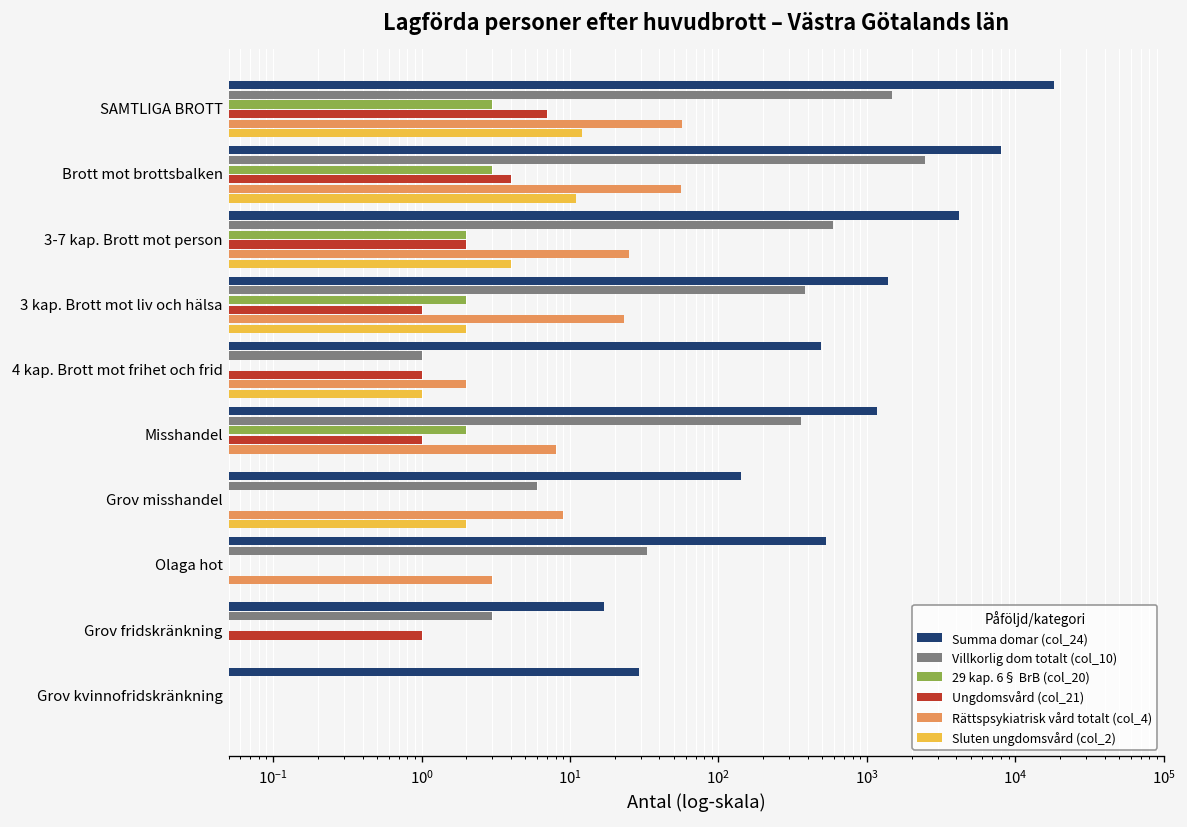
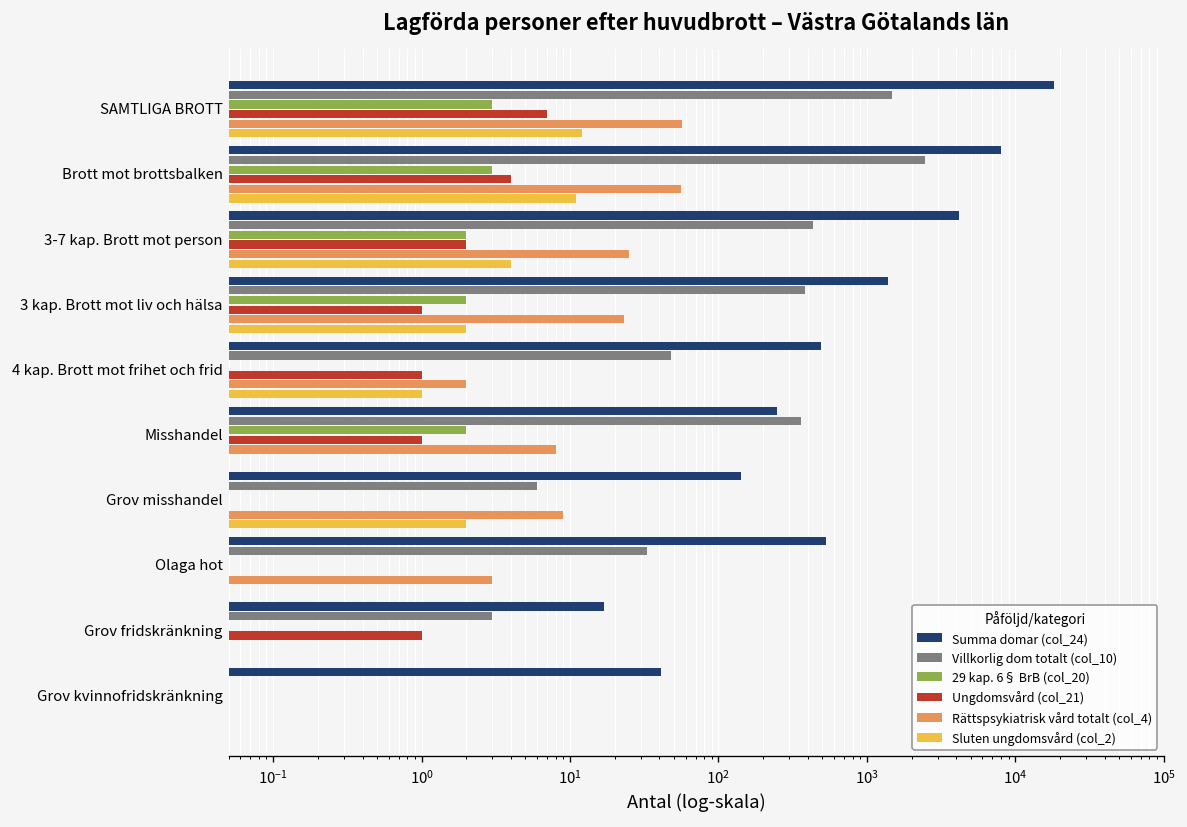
Villkorlig dom totalt (col_10), 3-7 kap. Brott mot person: 600 -> 440
Villkorlig dom totalt (col_10), 4 kap. Brott mot frihet och frid: 1 -> 48
Summa domar (col_24), Misshandel: 1200 -> 250
Summa domar (col_24), Grov kvinnofridskränkning: 29 -> 41
